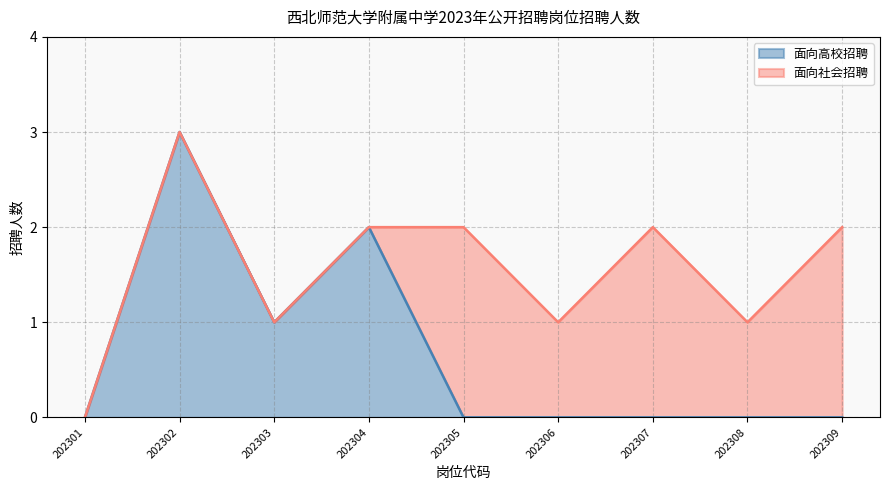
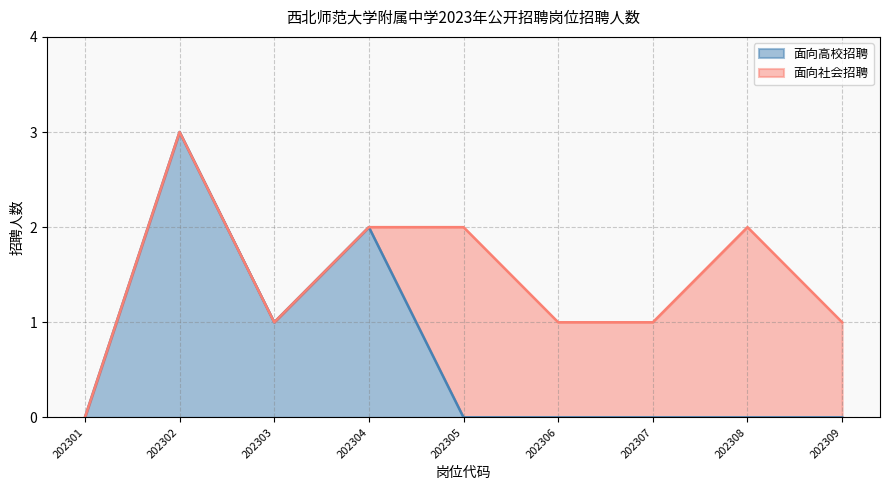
面向社会招聘, 202307: 2 -> 1
面向社会招聘, 202308: 1 -> 2
面向社会招聘, 202309: 2 -> 1
